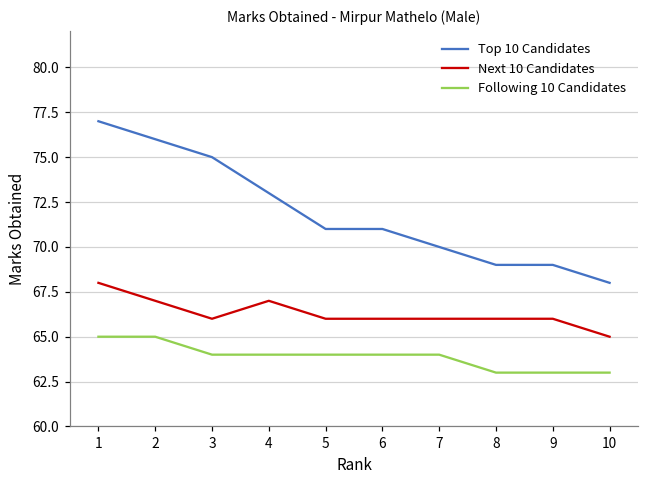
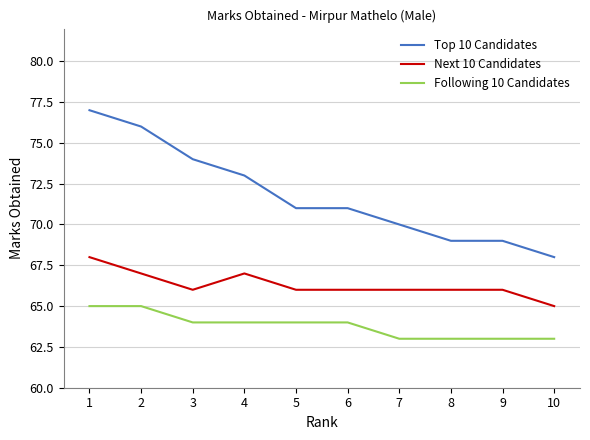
Top 10 Candidates, 3: 75 -> 74
Following 10 Candidates, 7: 64 -> 63
